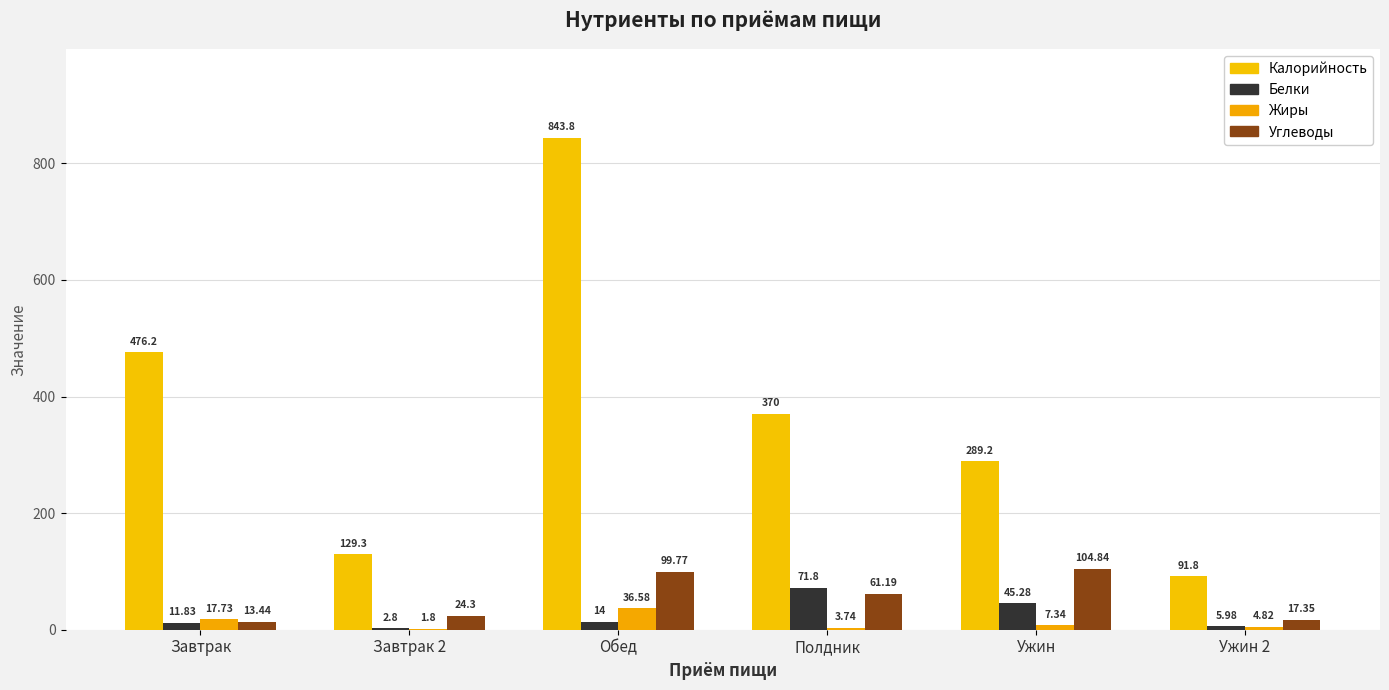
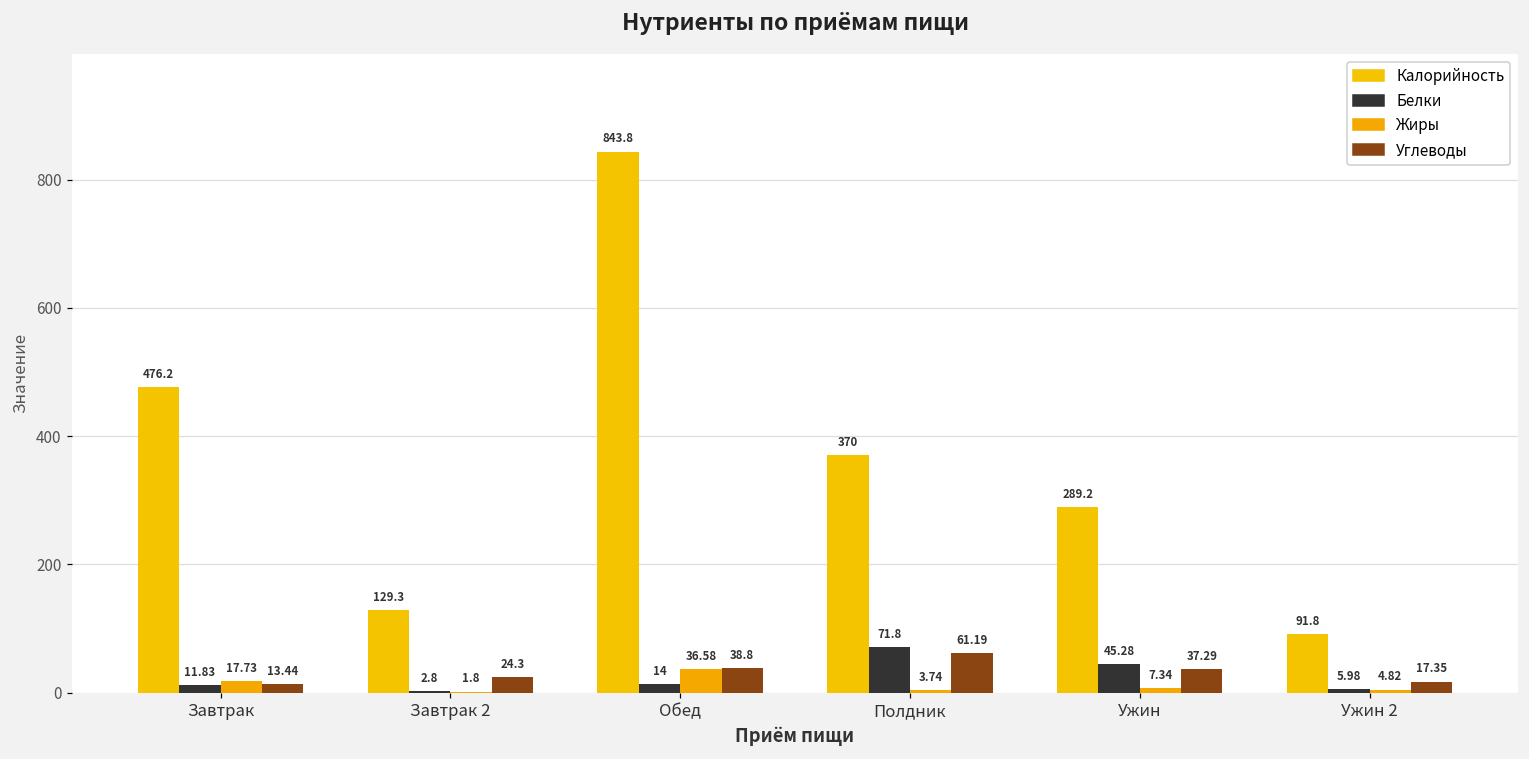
Углеводы, Обед: 99.77 -> 38.8
Углеводы, Ужин: 104.84 -> 37.29
